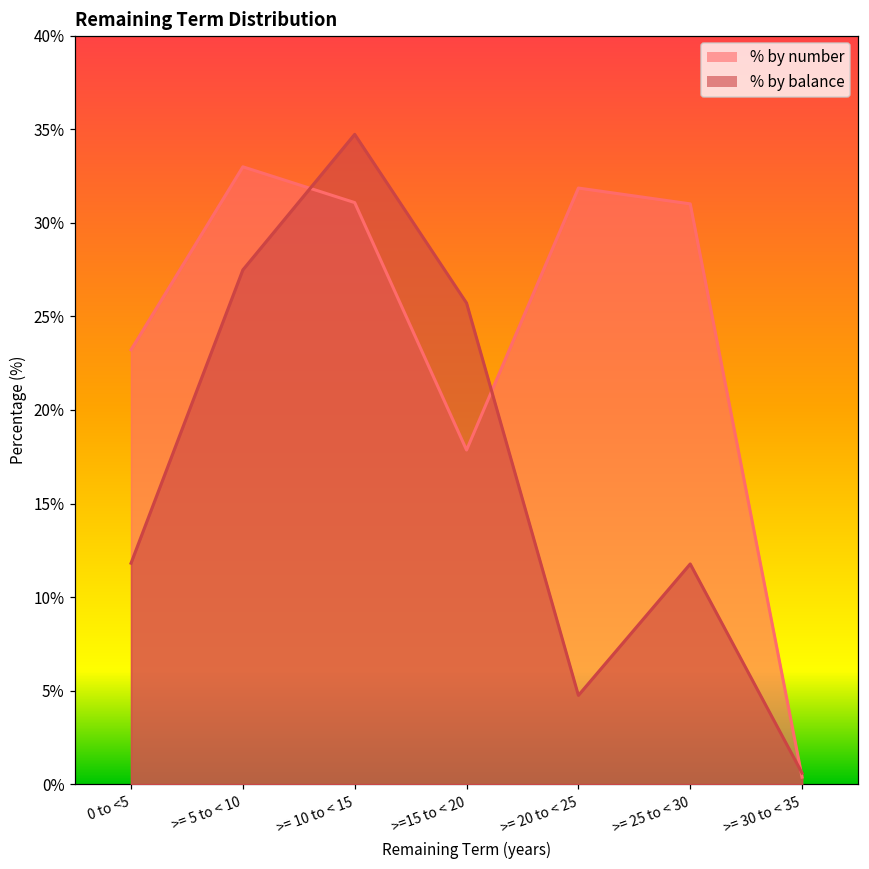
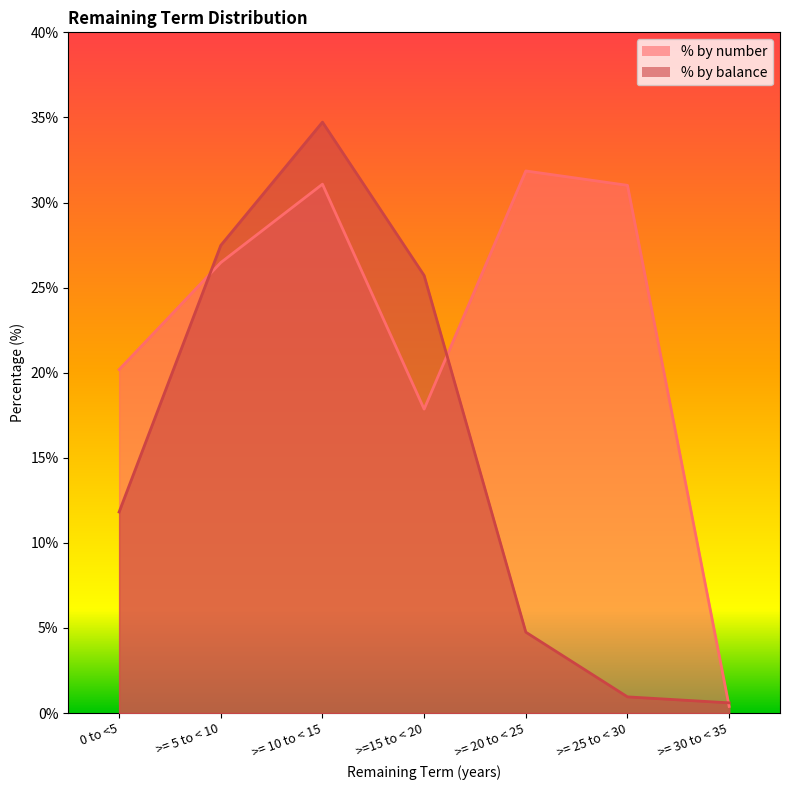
% by number, 0 to <5: 23.2% -> 20.2%
% by number, >= 5 to < 10: 33.0% -> 26.5%
% by balance, >= 25 to < 30: 11.8% -> 1.0%
